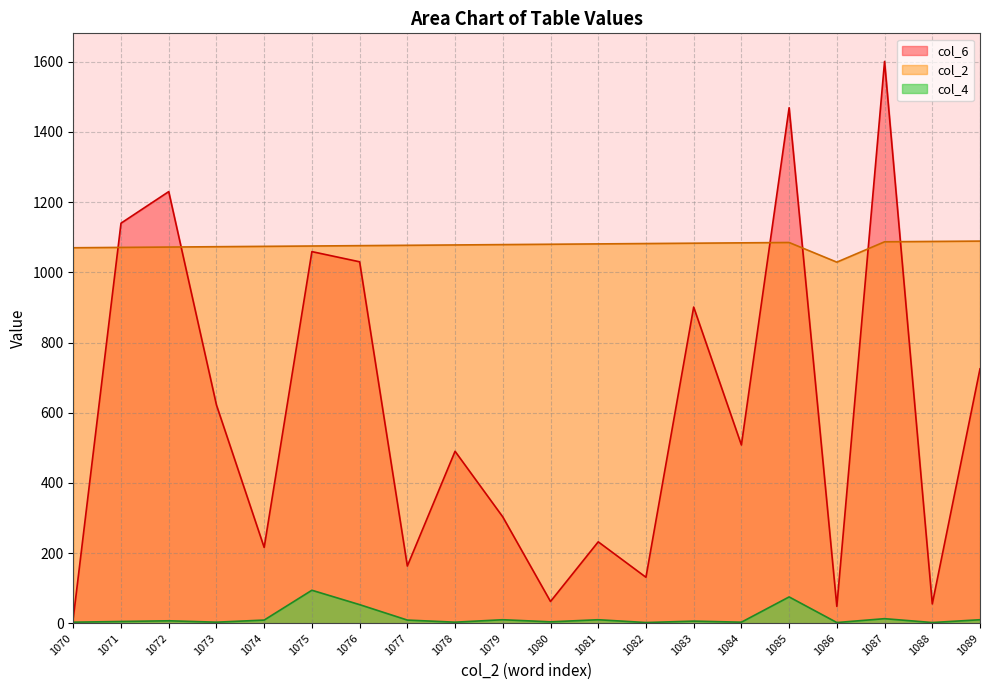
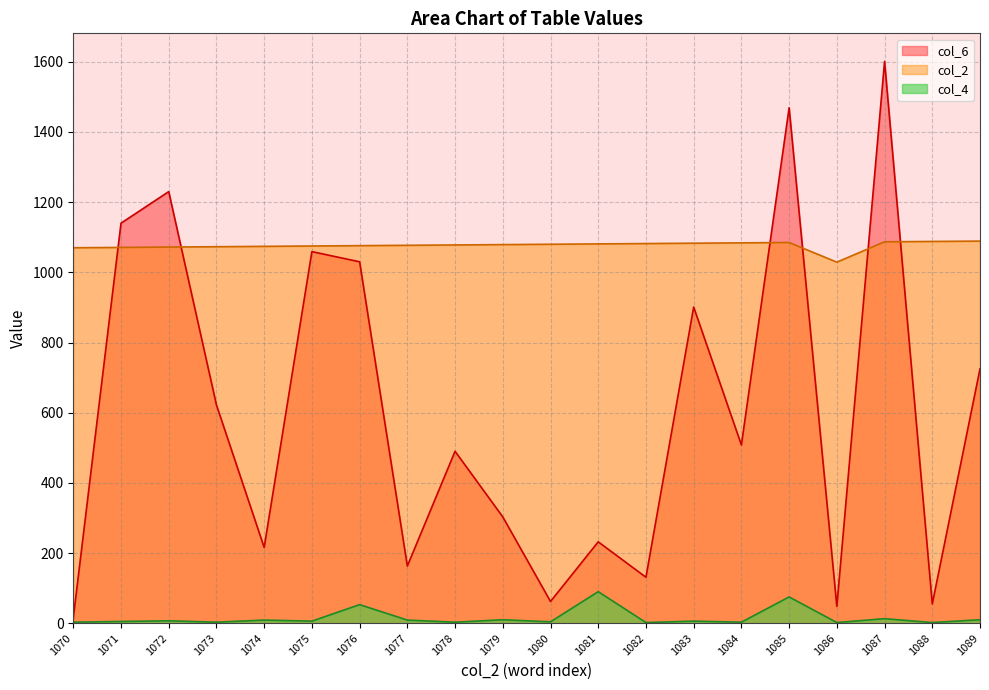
col_4, 1075: 90 -> 10
col_4, 1081: 10 -> 90
